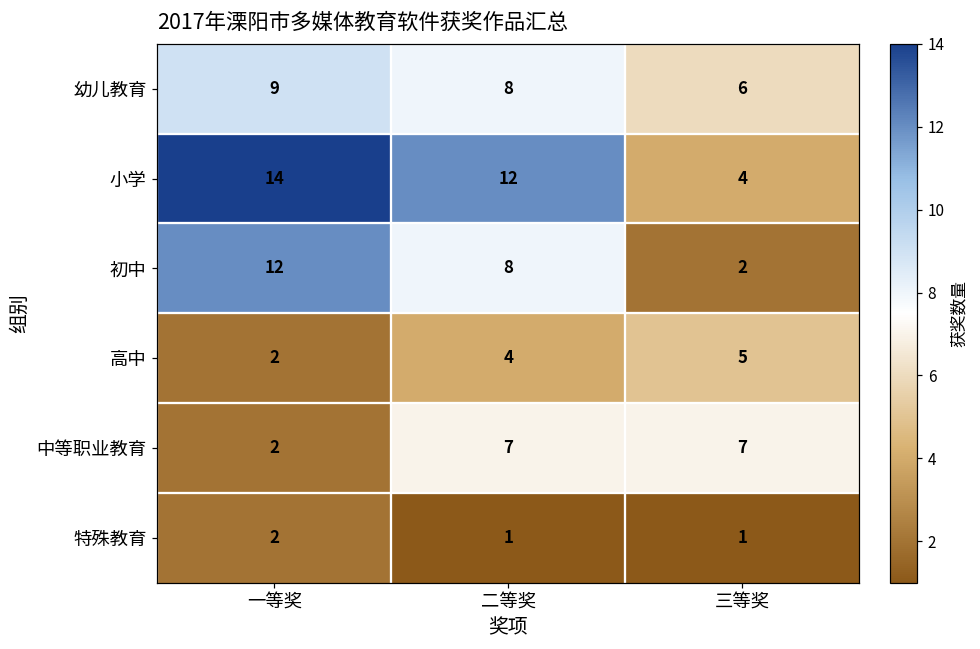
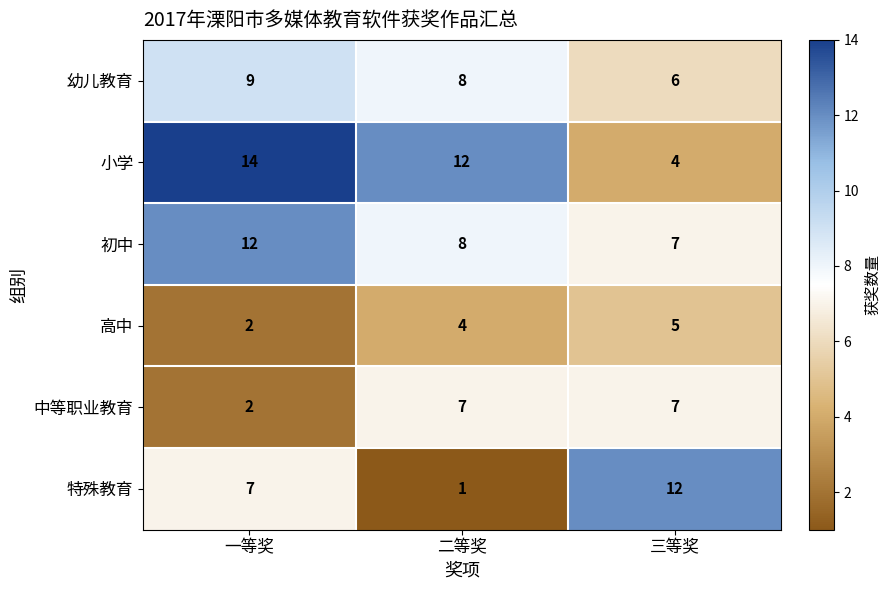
初中, 三等奖: 2 -> 7
特殊教育, 一等奖: 2 -> 7
特殊教育, 三等奖: 1 -> 12
